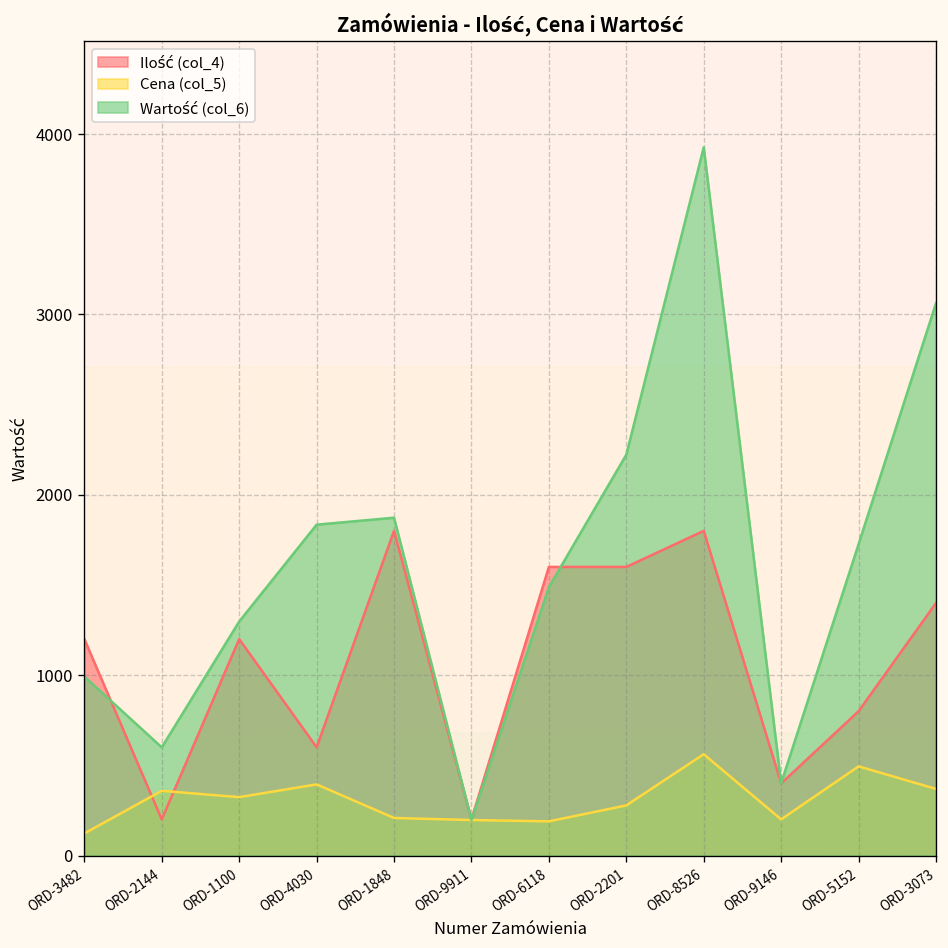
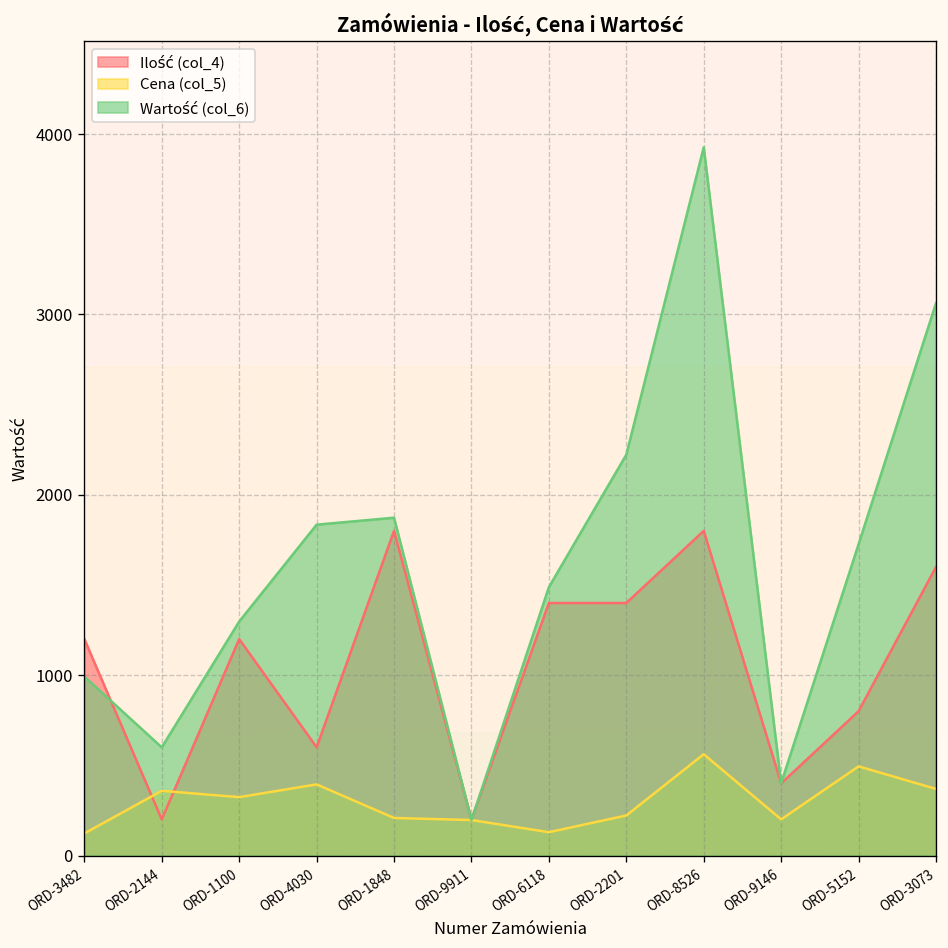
Ilość (col_4), ORD-6118: 1600 -> 1400
Cena (col_5), ORD-6118: 190 -> 130
Ilość (col_4), ORD-2201: 1600 -> 1400
Cena (col_5), ORD-2201: 280 -> 220
Ilość (col_4), ORD-3073: 1400 -> 1600
